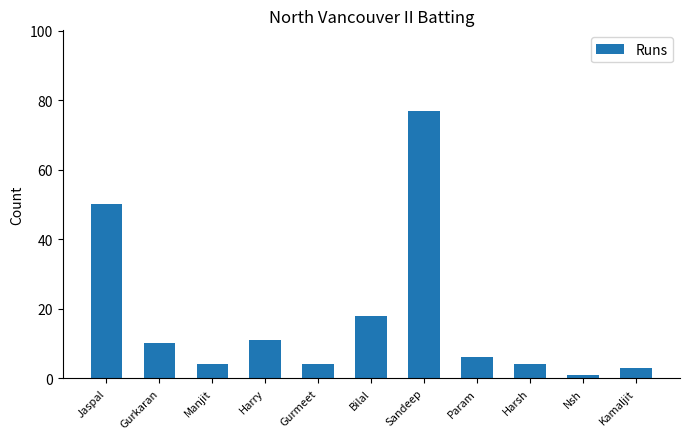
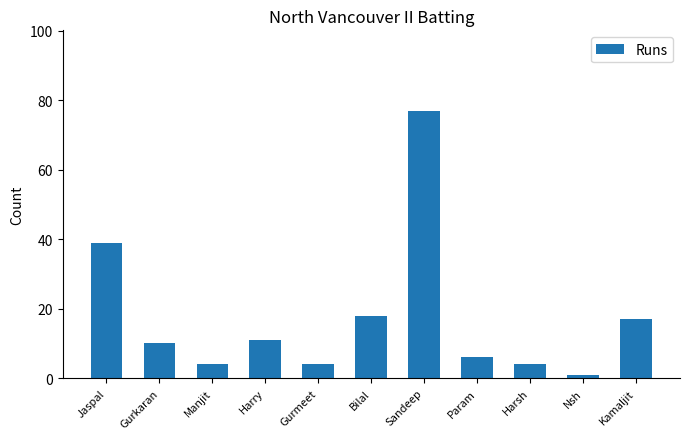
Jaspal: 50 -> 39
Kamaljit: 3 -> 17
